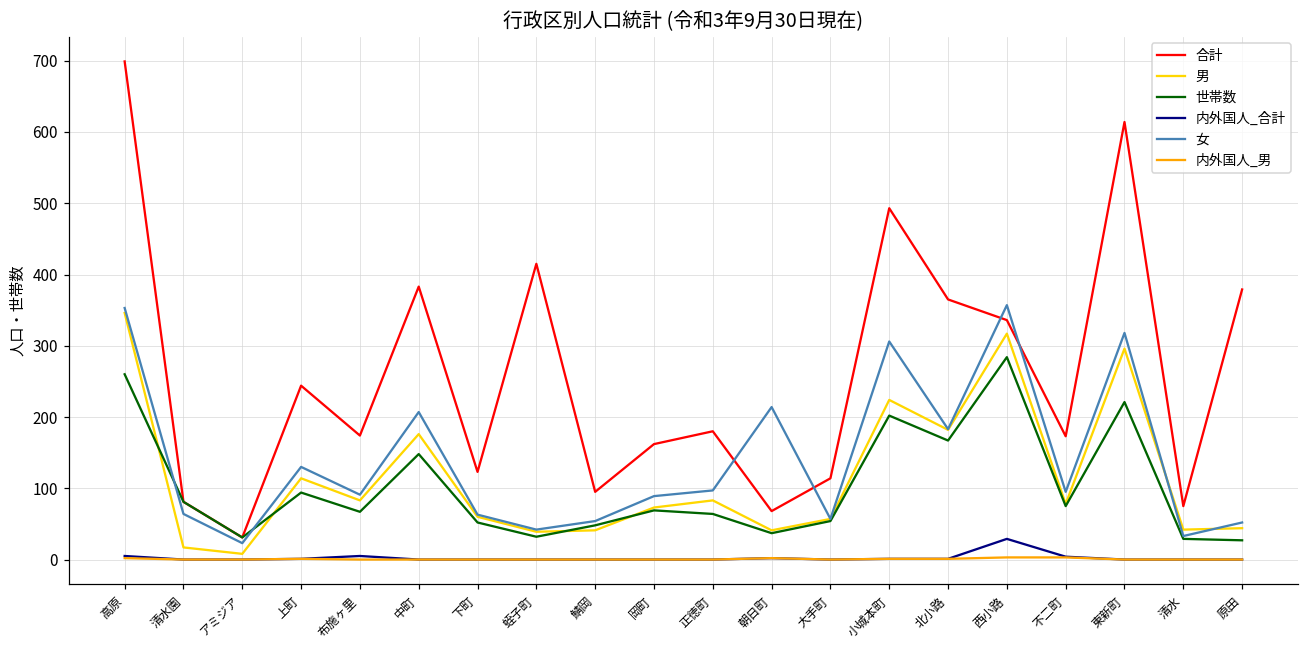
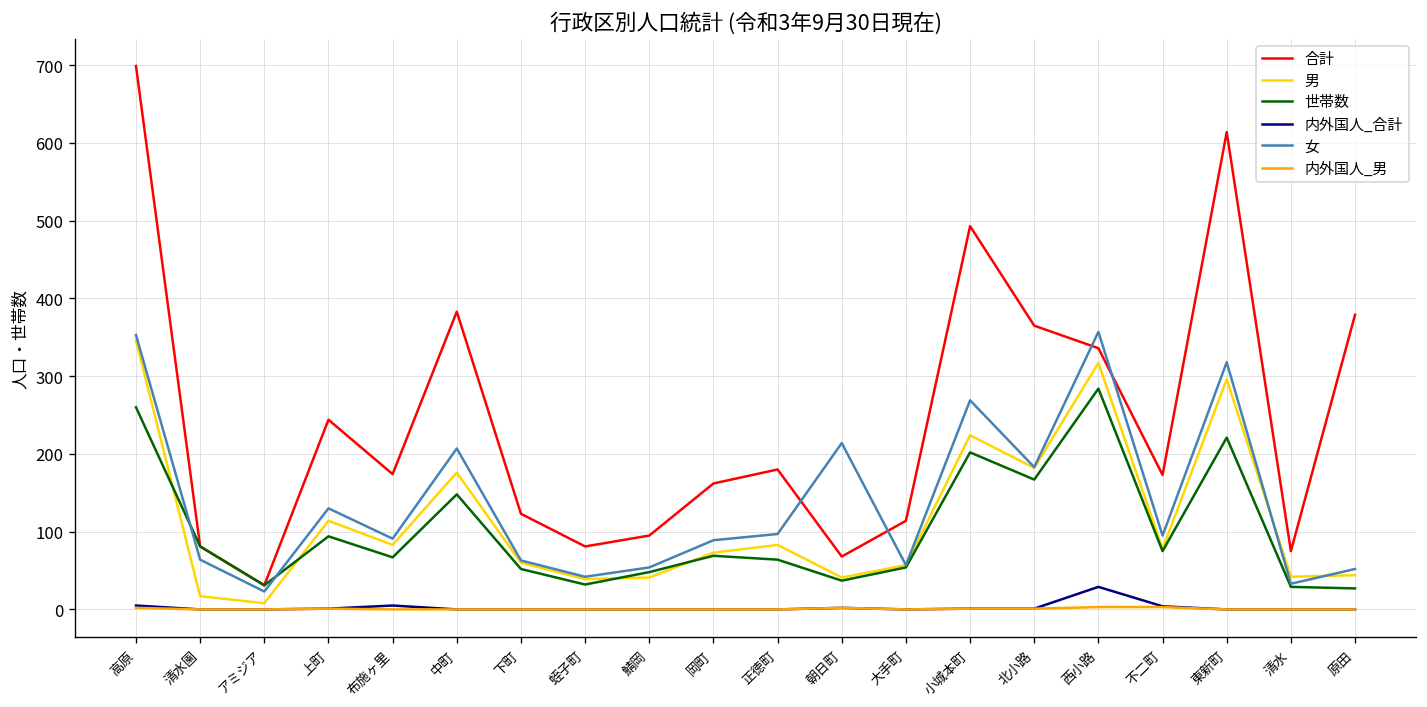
合計, 蛭子町: 420 -> 80
女, 小城本町: 310 -> 270
